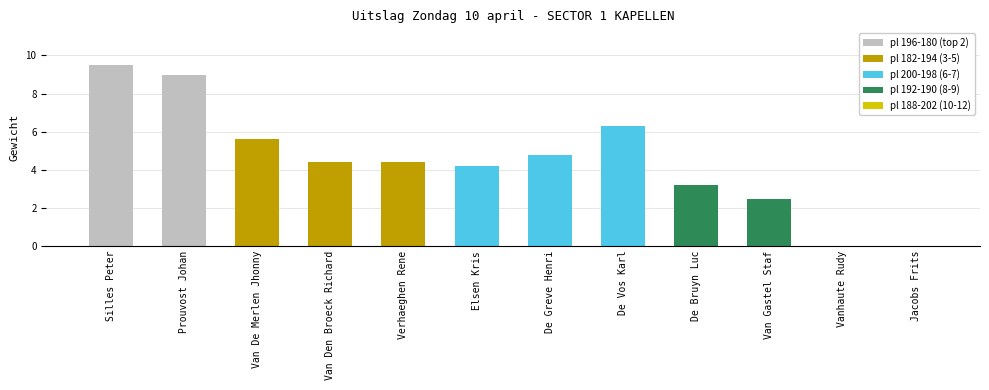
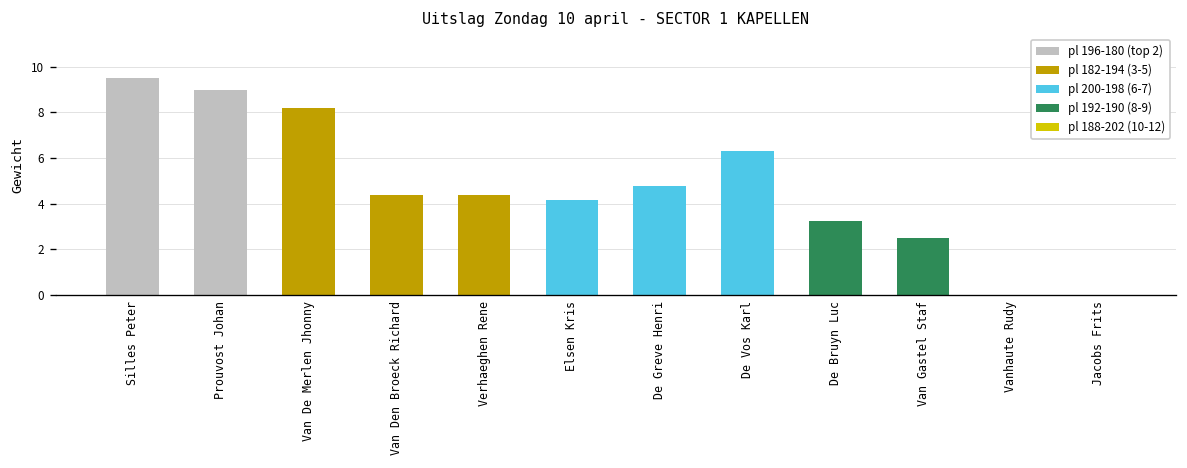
Van De Merlen Jhonny: 5.6 -> 8.2
